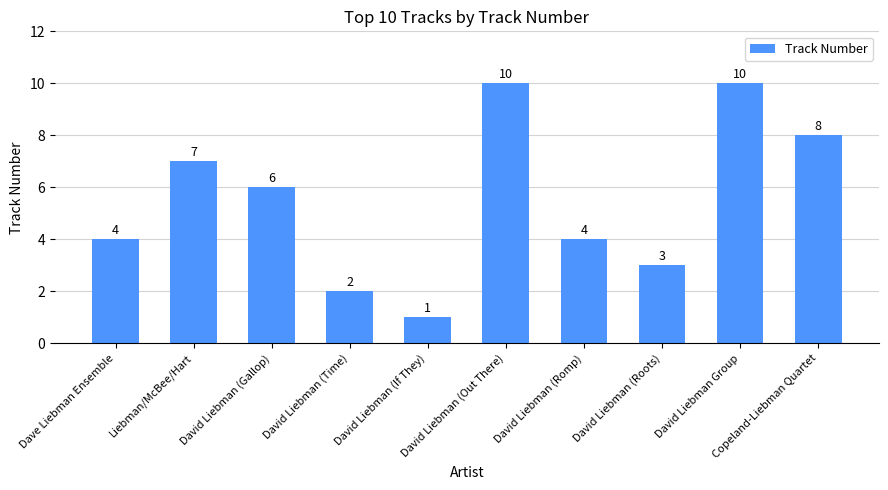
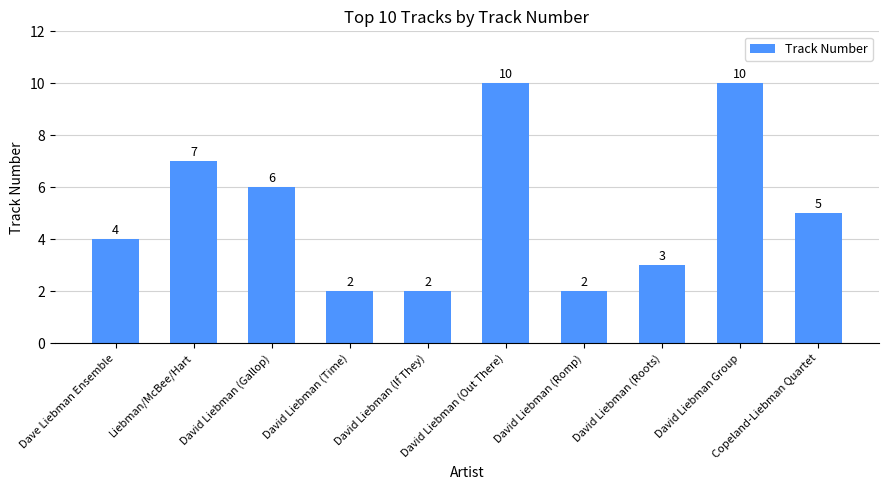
David Liebman (If They): 1 -> 2
David Liebman (Romp): 4 -> 2
Copeland-Liebman Quartet: 8 -> 5
